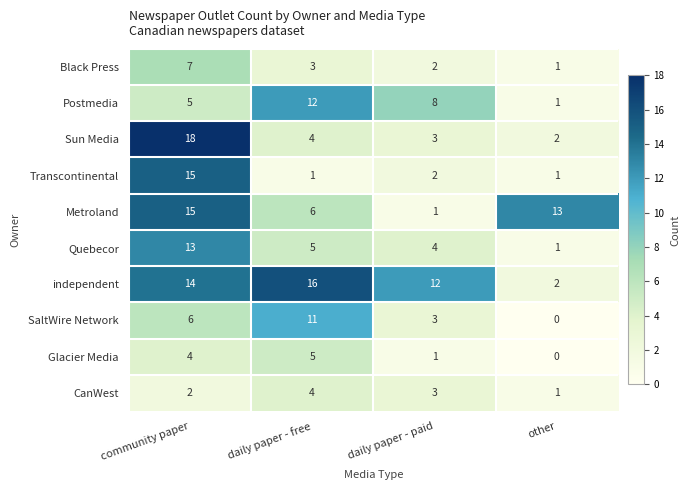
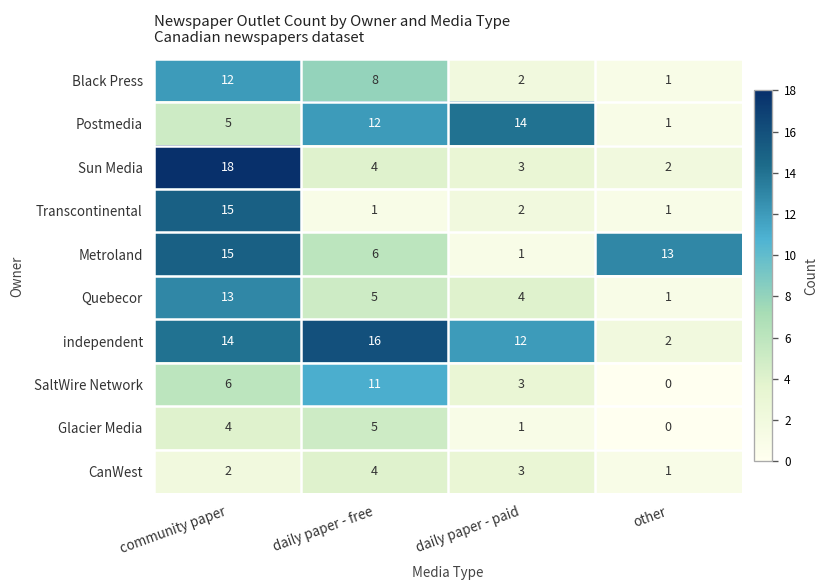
Black Press, community paper: 7 -> 12
Black Press, daily paper - free: 3 -> 8
Postmedia, daily paper - paid: 8 -> 14
